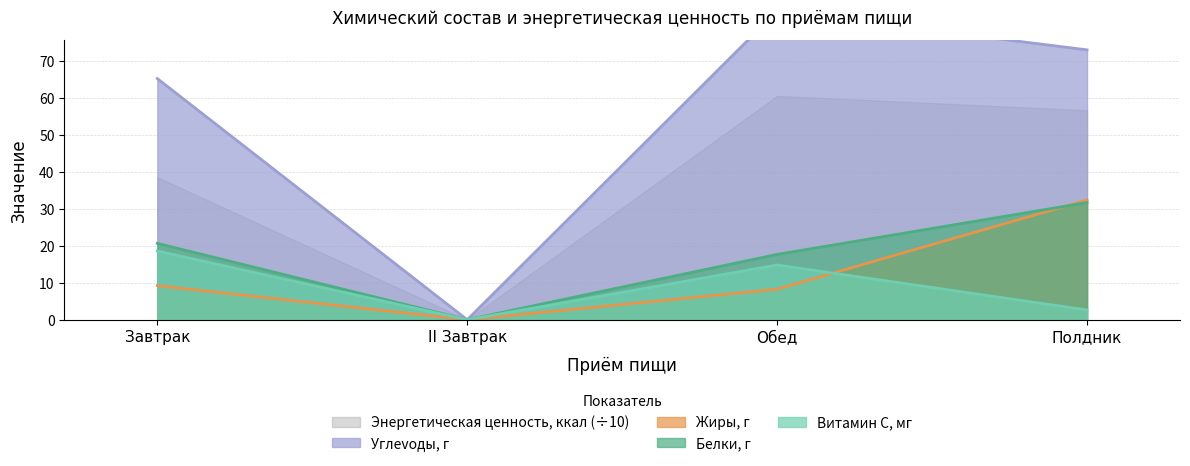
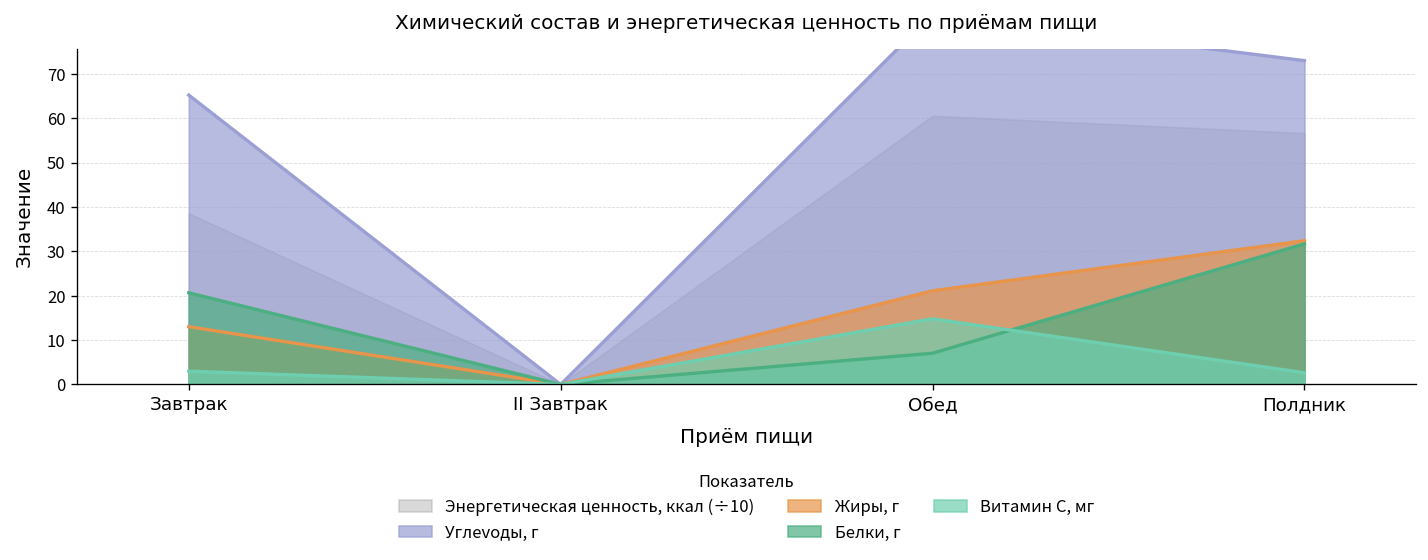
Жиры, г, Завтрак: 9 -> 13
Витамин С, мг, Завтрак: 19 -> 3
Жиры, г, Обед: 8 -> 21
Белки, г, Обед: 18 -> 7
